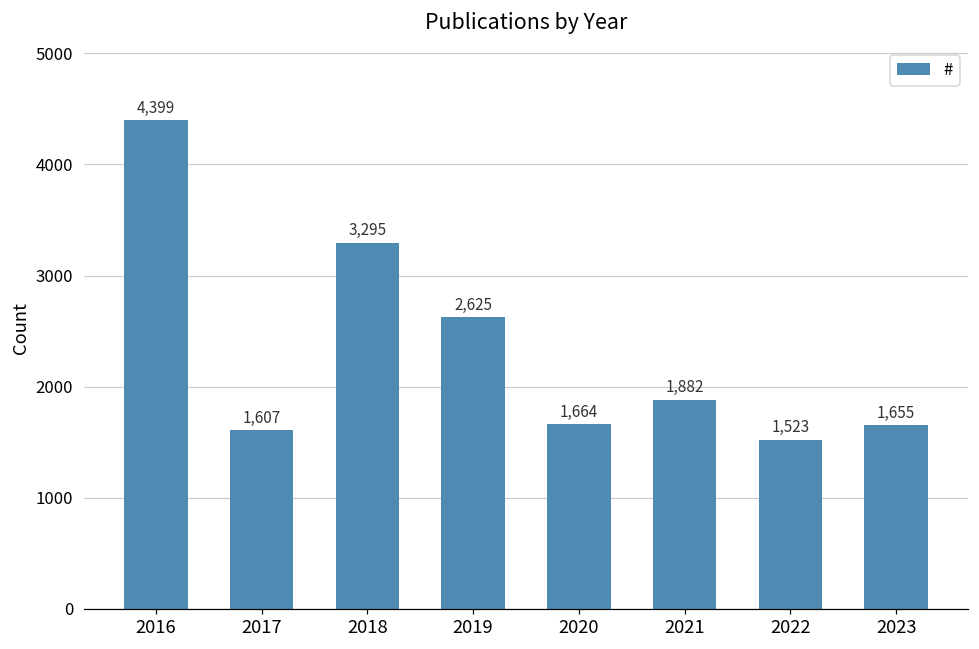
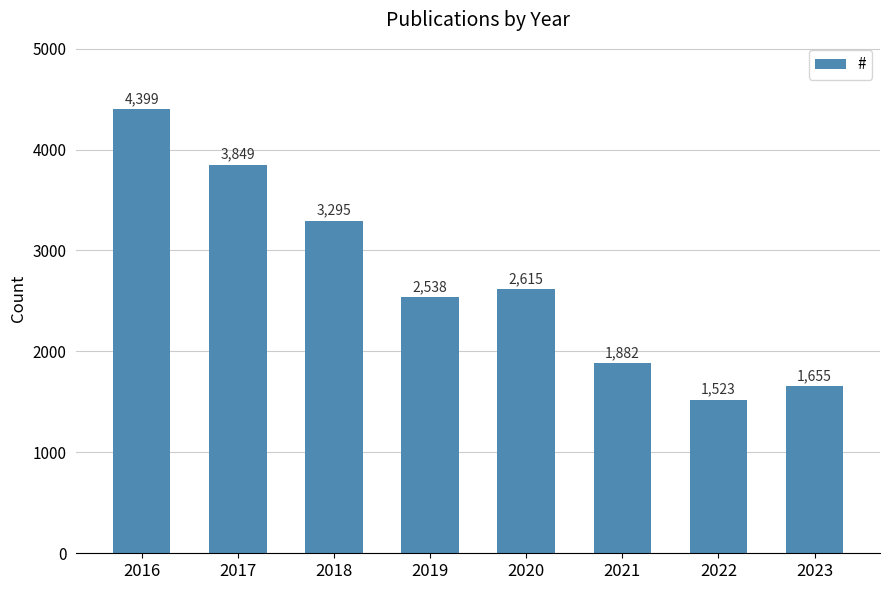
2017: 1,607 -> 3,849
2019: 2,625 -> 2,538
2020: 1,664 -> 2,615
